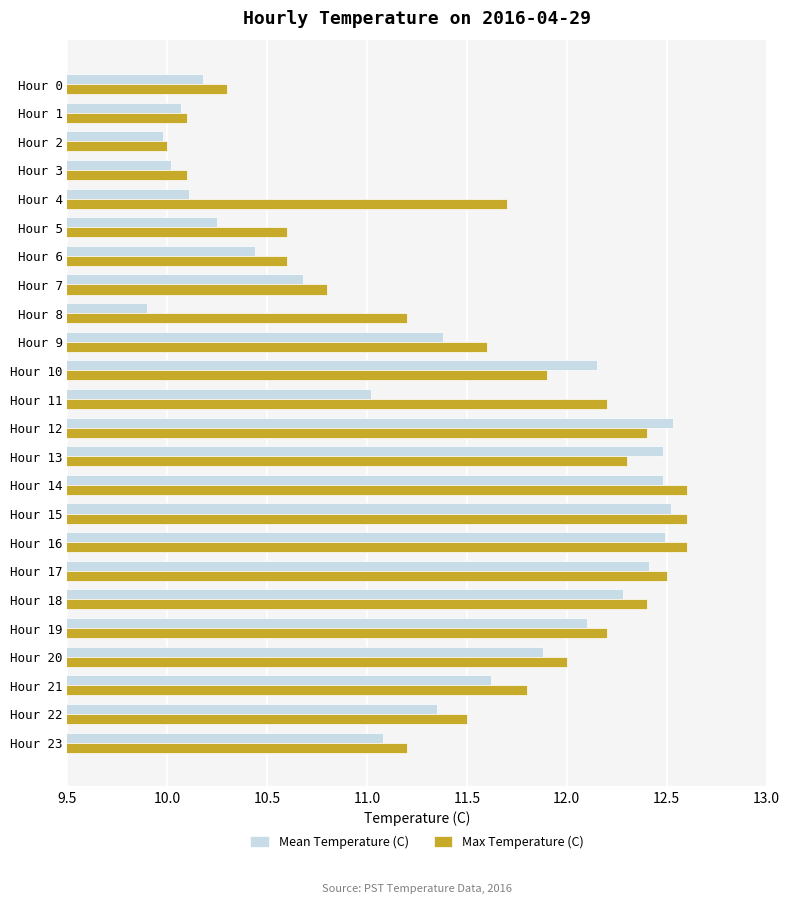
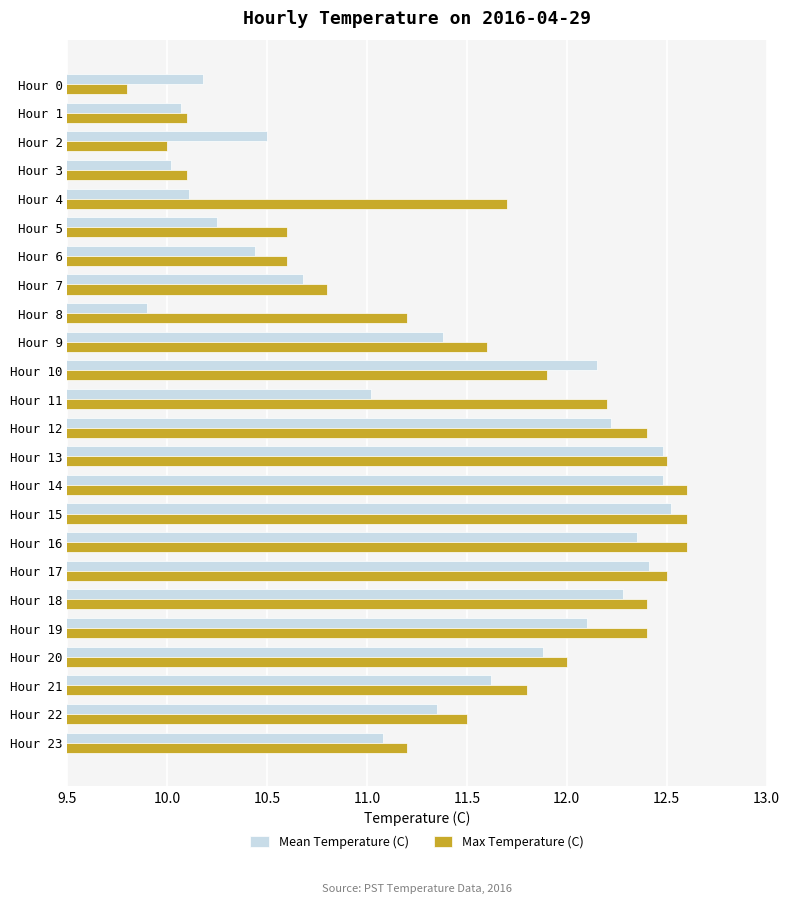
Max Temperature (C), Hour 0: 10.3 -> 9.8
Mean Temperature (C), Hour 2: 9.98 -> 10.50
Mean Temperature (C), Hour 12: 12.53 -> 12.22
Max Temperature (C), Hour 13: 12.3 -> 12.5
Mean Temperature (C), Hour 16: 12.49 -> 12.35
Max Temperature (C), Hour 19: 12.2 -> 12.4
